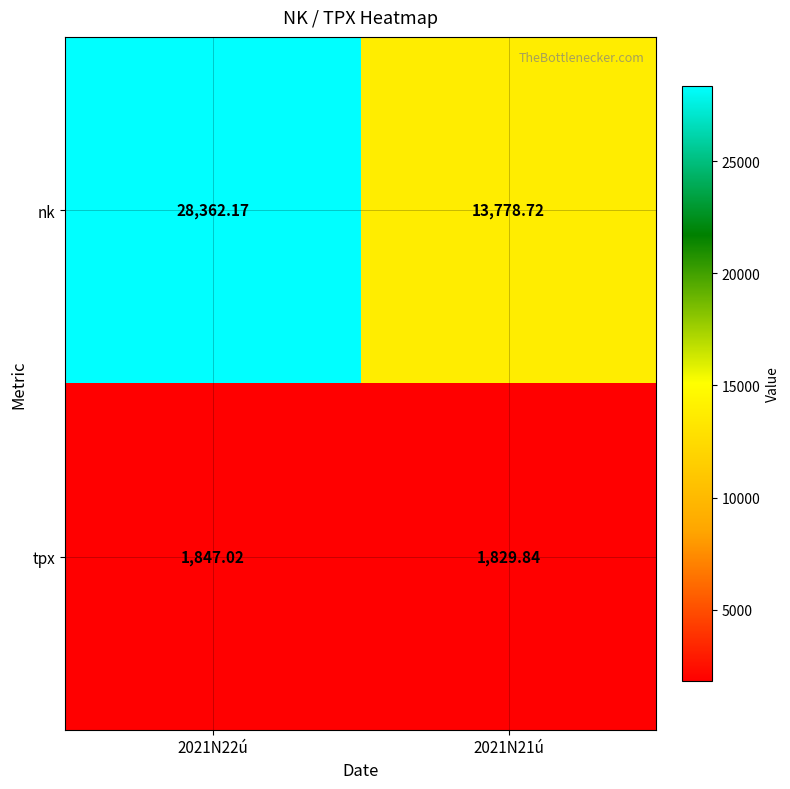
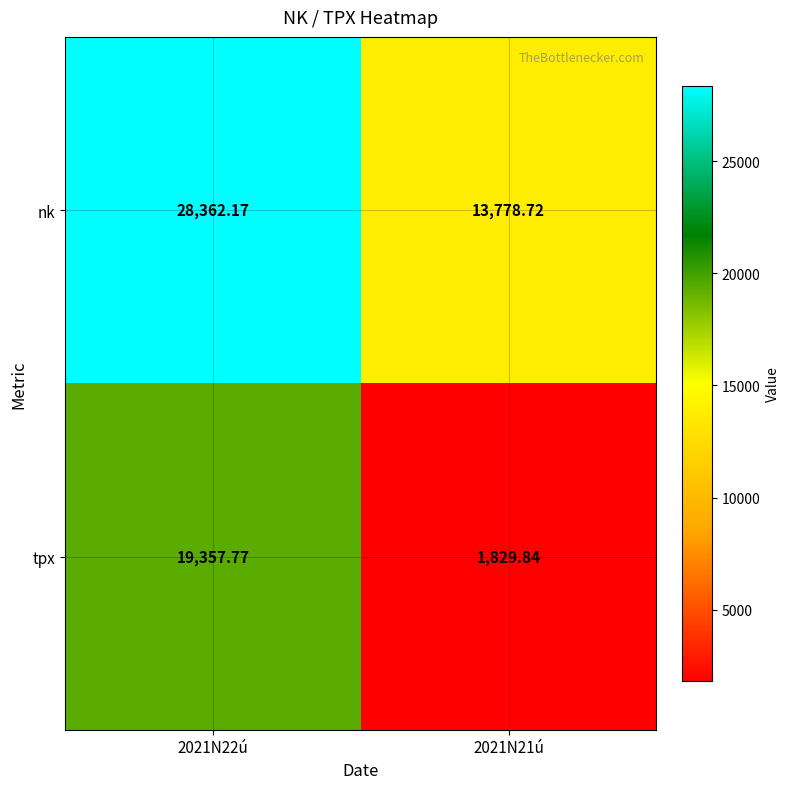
tpx, 2021N22ú: 1,847.02 -> 19,357.77
